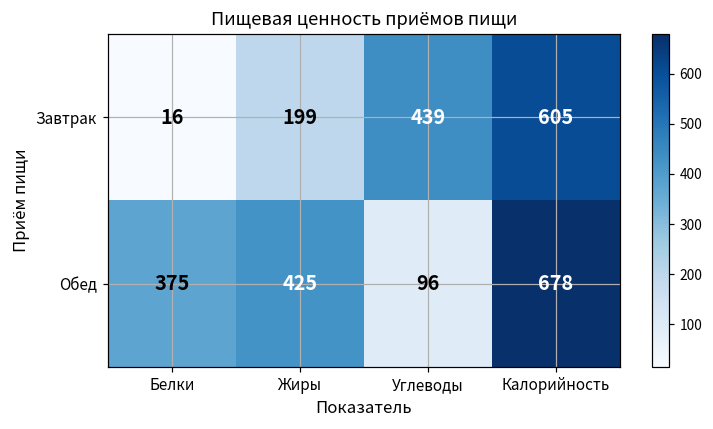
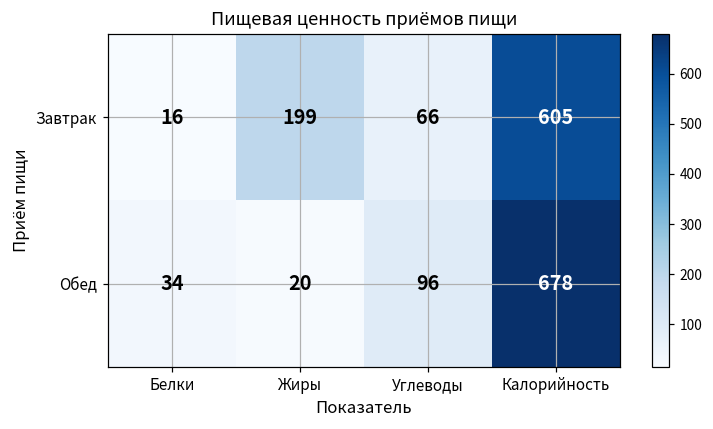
Завтрак, Углеводы: 439 -> 66
Обед, Белки: 375 -> 34
Обед, Жиры: 425 -> 20
